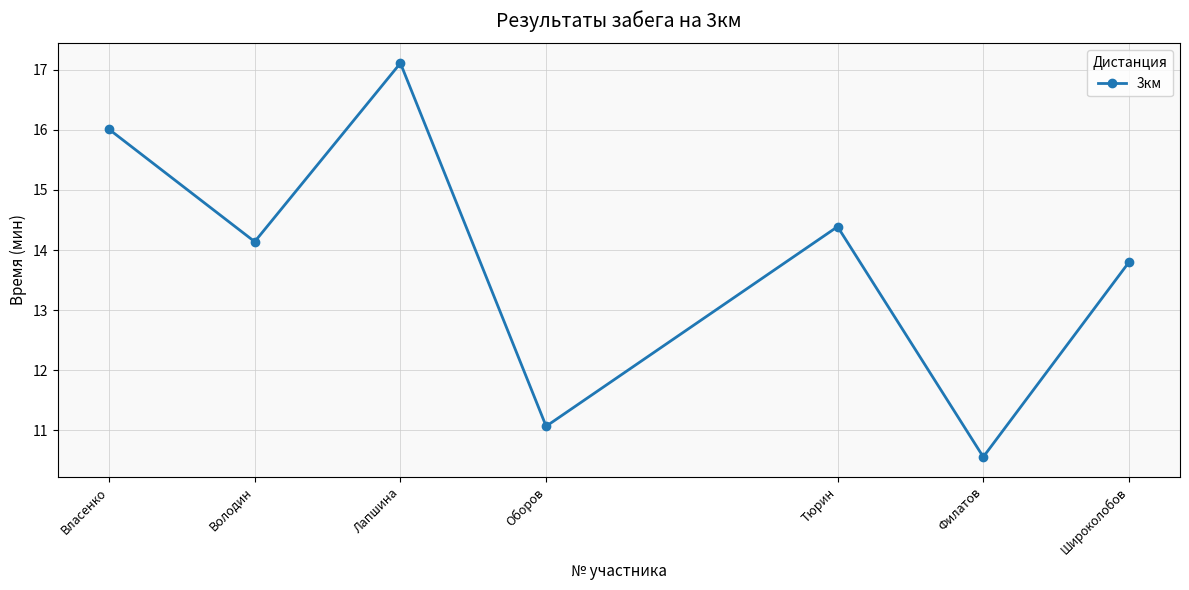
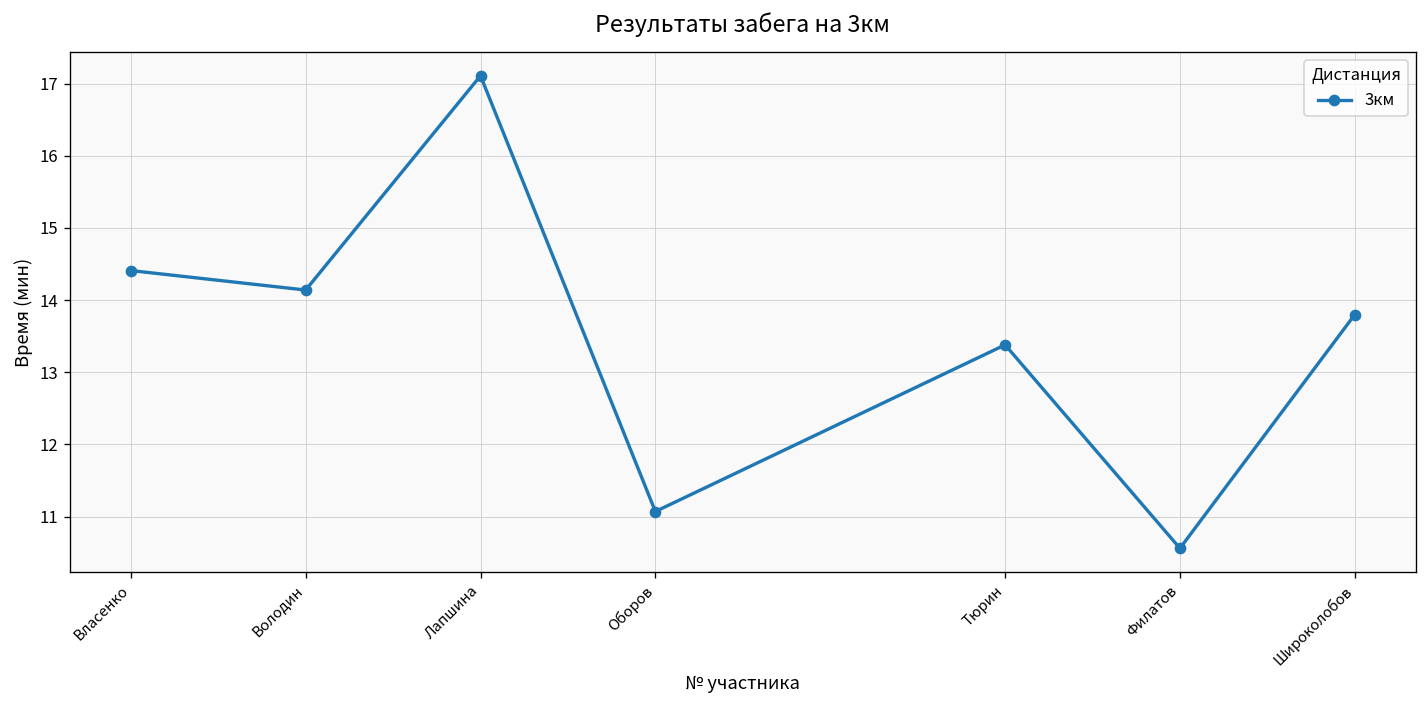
Власенко: 16.0 -> 14.4
Тюрин: 14.4 -> 13.4
